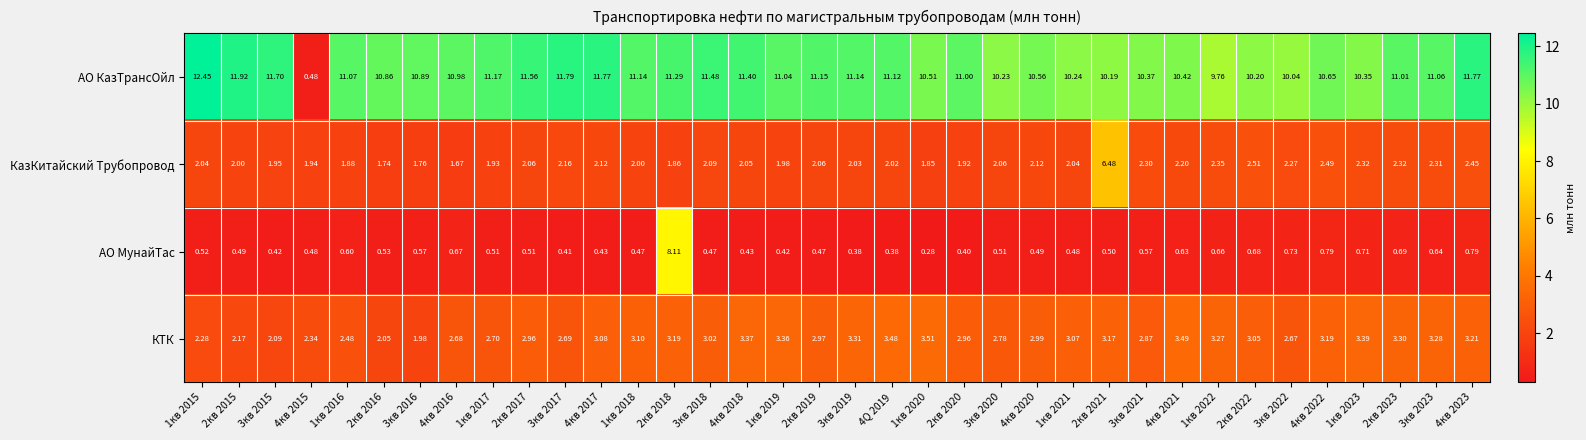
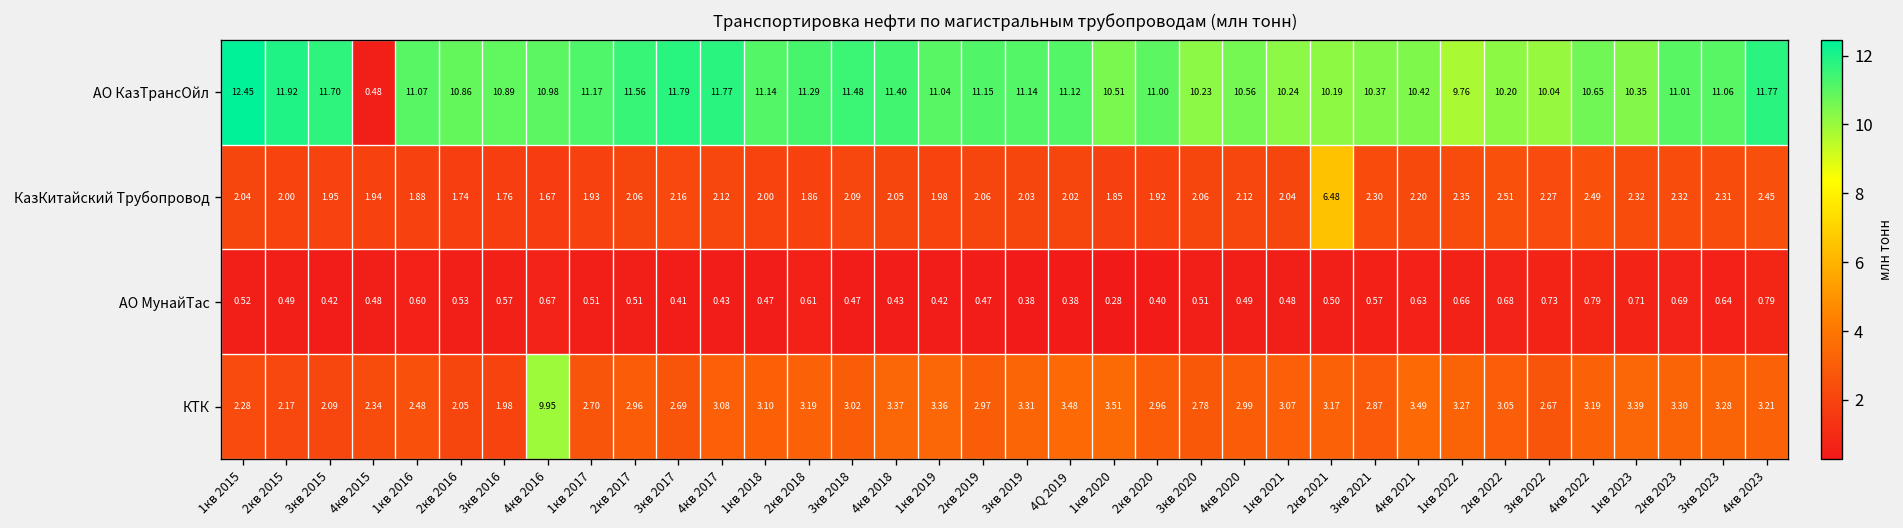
АО МунайТас, 2кв 2018: 8.11 -> 0.61
КТК, 4кв 2016: 2.68 -> 9.95
